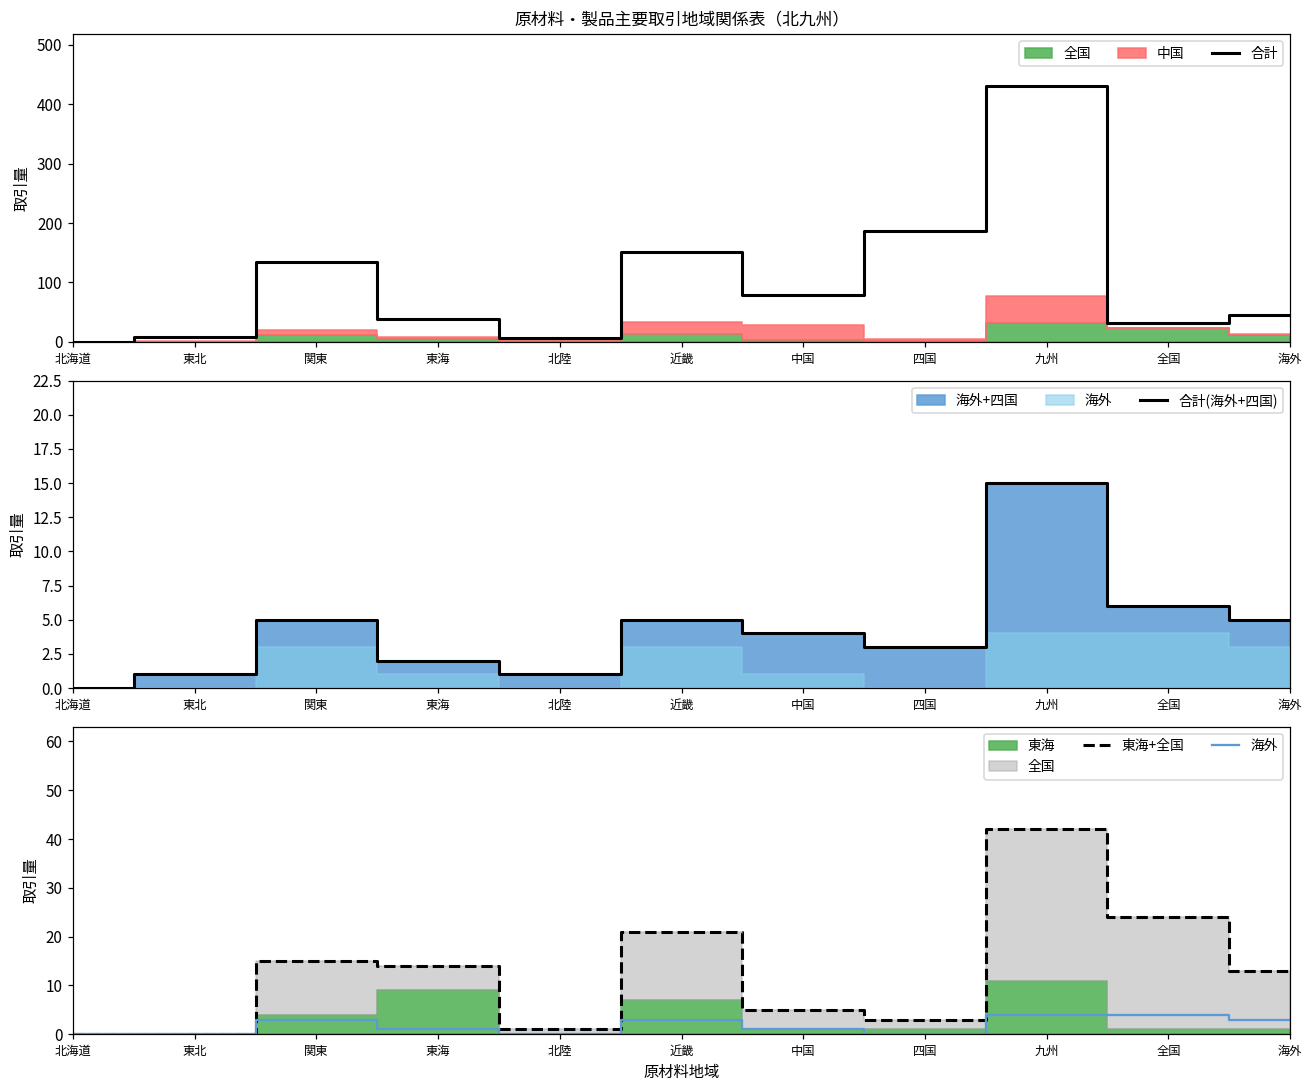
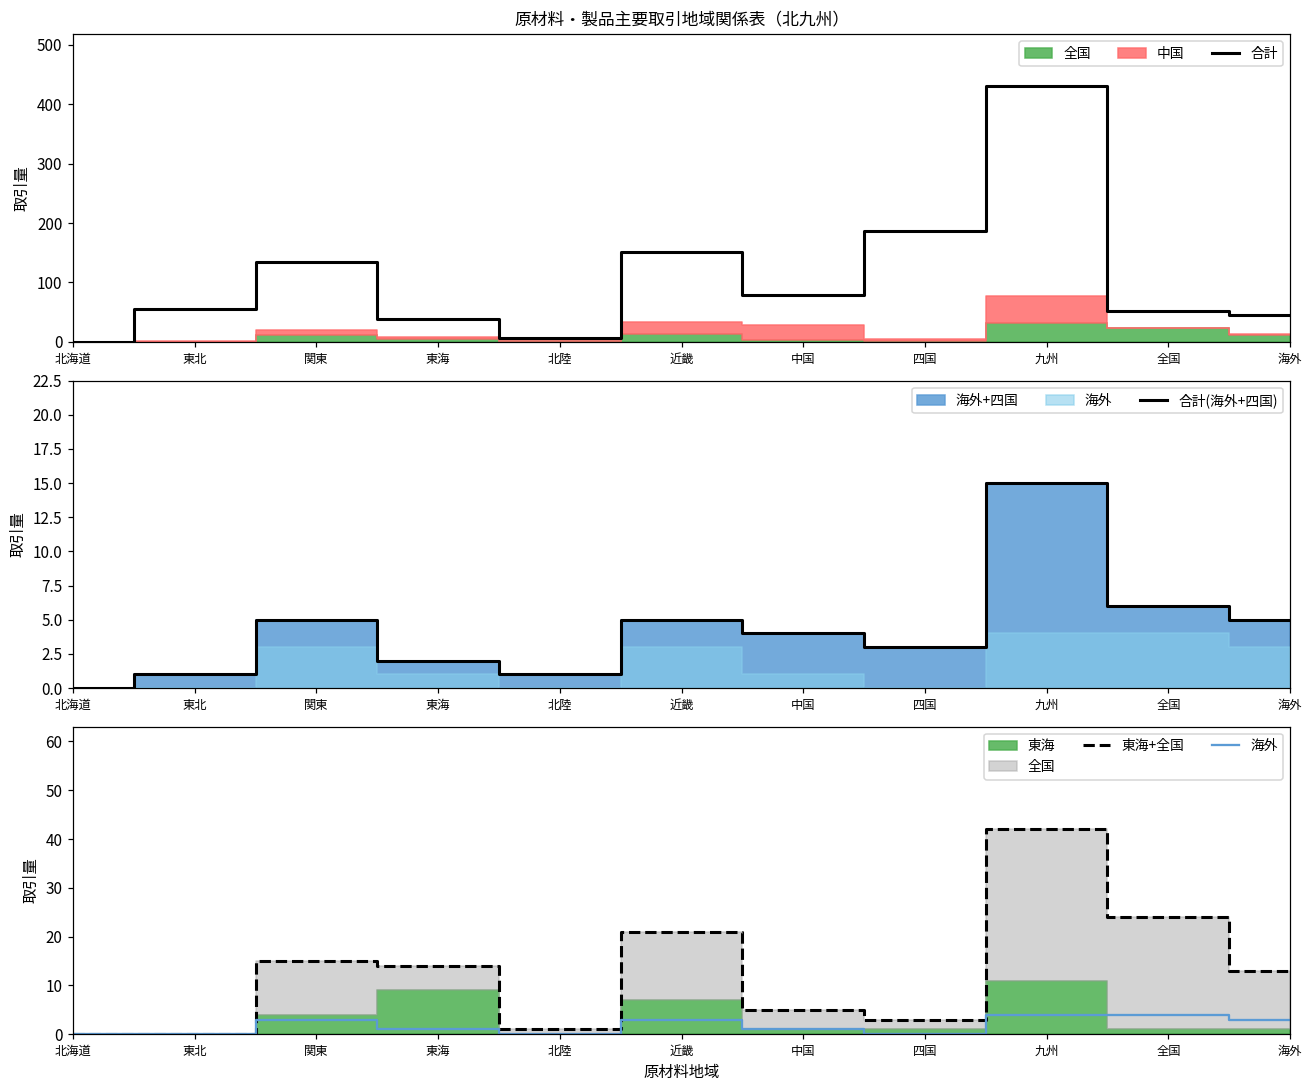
原材料・製品主要取引地域関係表（北九州）, 合計, 東北: 10 -> 60
原材料・製品主要取引地域関係表（北九州）, 合計, 全国: 30 -> 50
